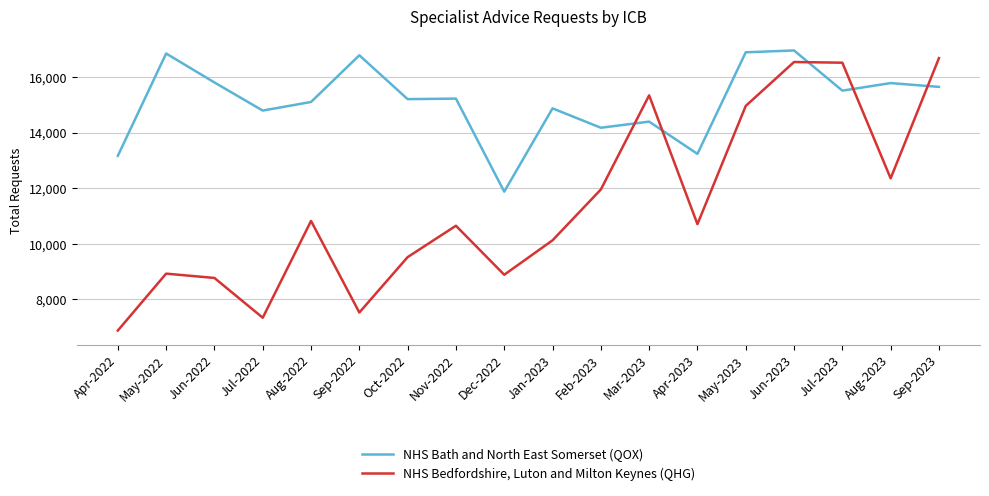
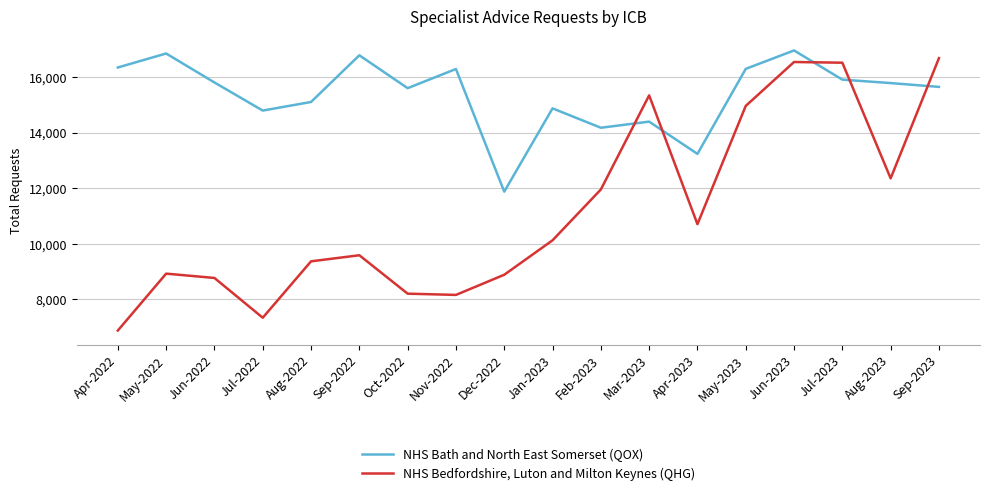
NHS Bath and North East Somerset (QOX), Apr-2022: 13,200 -> 16,300
NHS Bedfordshire, Luton and Milton Keynes (QHG), Aug-2022: 10,800 -> 9,400
NHS Bedfordshire, Luton and Milton Keynes (QHG), Sep-2022: 7,500 -> 9,600
NHS Bath and North East Somerset (QOX), Oct-2022: 15,200 -> 15,600
NHS Bedfordshire, Luton and Milton Keynes (QHG), Oct-2022: 9,500 -> 8,200
NHS Bath and North East Somerset (QOX), Nov-2022: 15,200 -> 16,300
NHS Bedfordshire, Luton and Milton Keynes (QHG), Nov-2022: 10,600 -> 8,200
NHS Bath and North East Somerset (QOX), May-2023: 16,900 -> 16,300
NHS Bath and North East Somerset (QOX), Jul-2023: 15,500 -> 15,900
